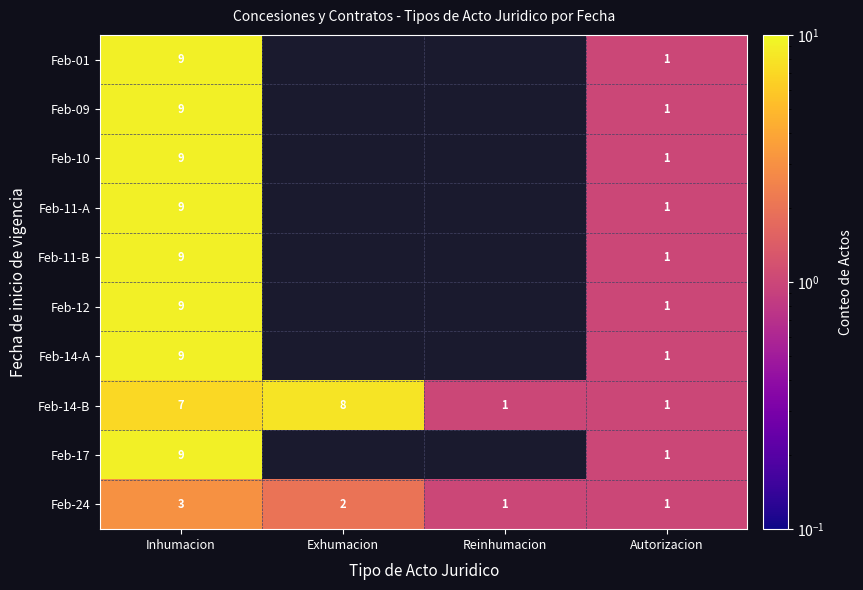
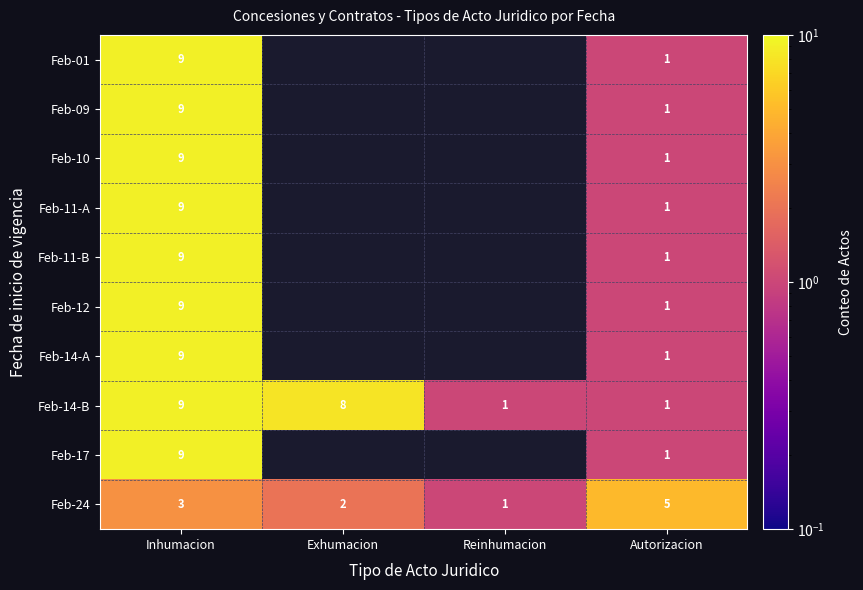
Feb-14-B, Inhumacion: 7 -> 9
Feb-24, Autorizacion: 1 -> 5
